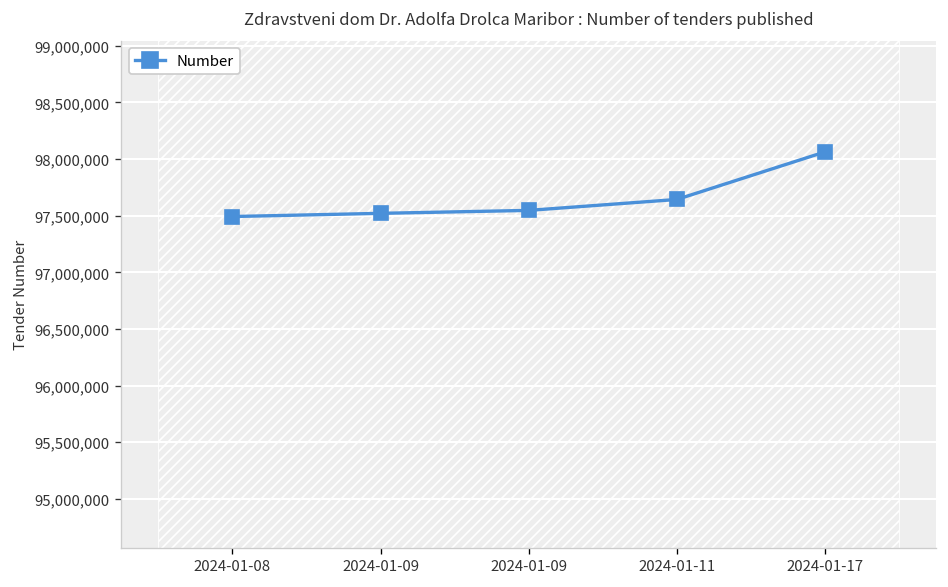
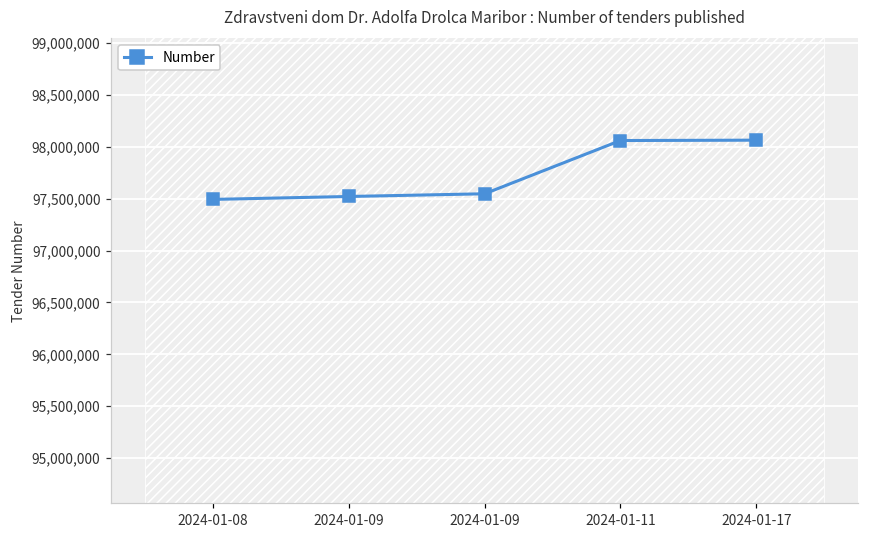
Number, 2024-01-11: 97,600,000 -> 98,100,000
